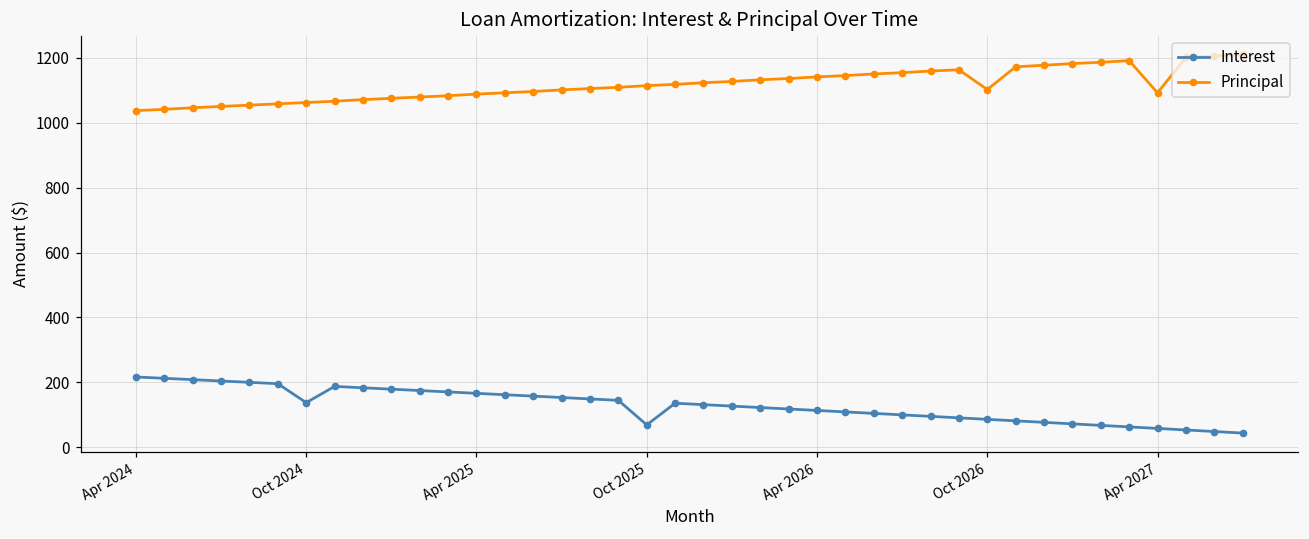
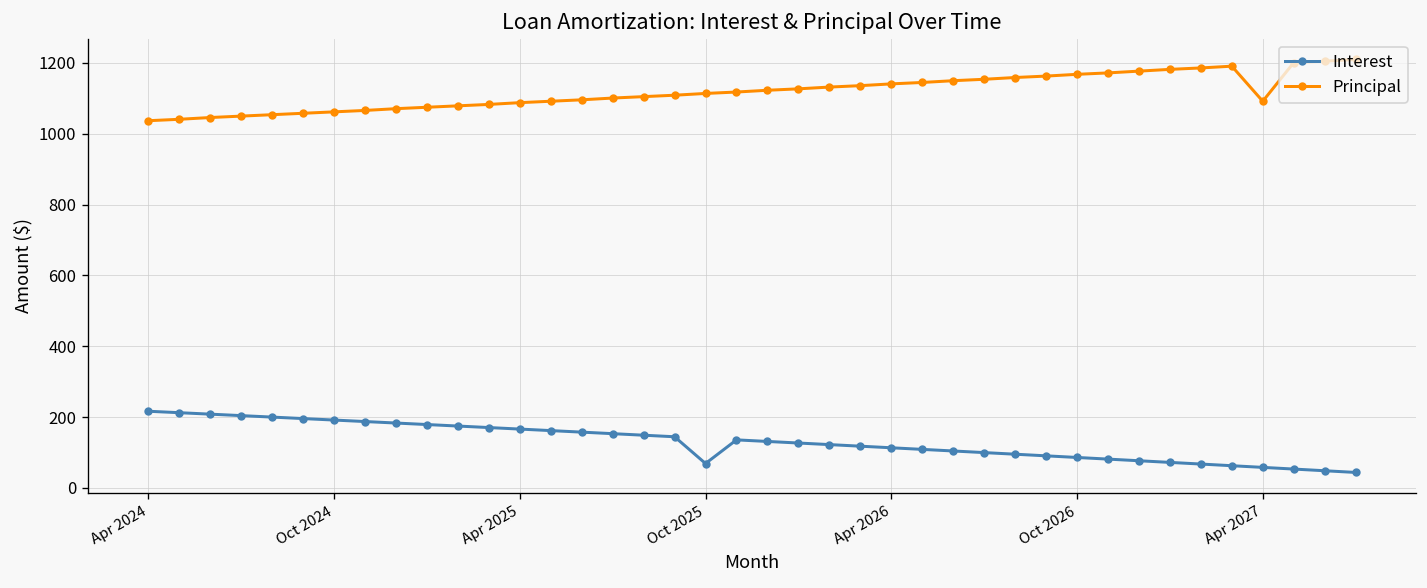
Interest, Oct 2024: 140 -> 190
Principal, Oct 2026: 1100 -> 1170
